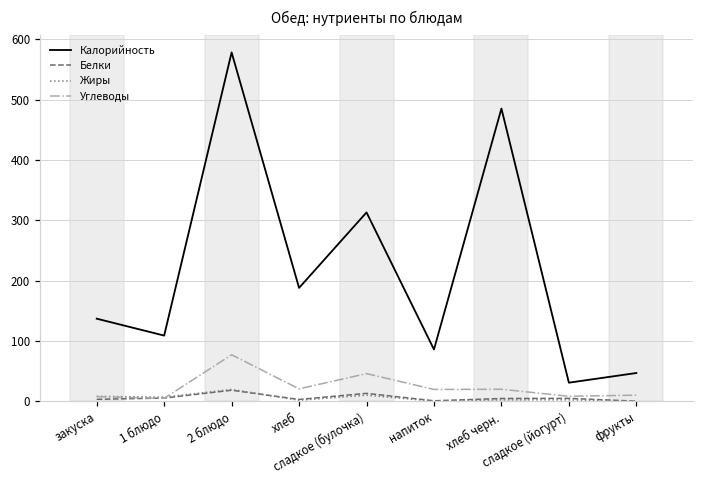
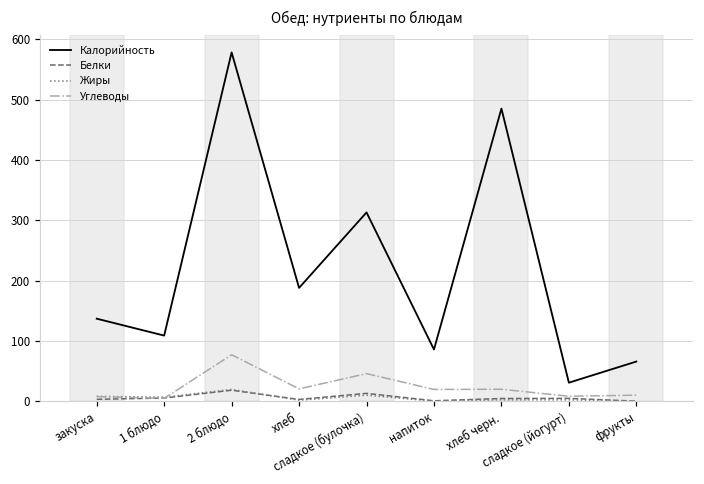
Калорийность, фрукты: 50 -> 70
